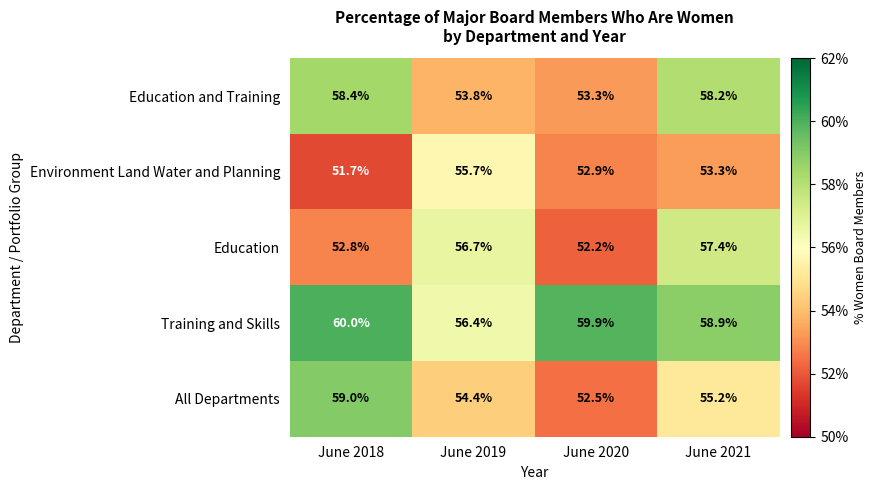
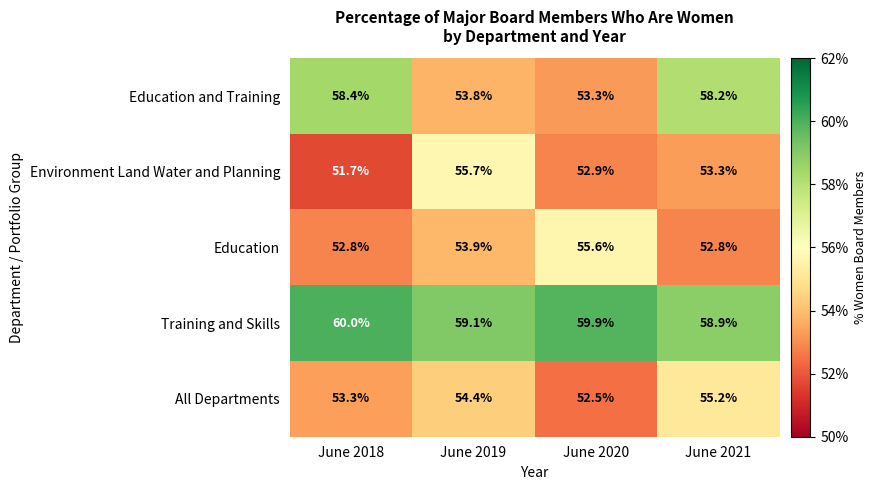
Education, June 2019: 56.7% -> 53.9%
Education, June 2020: 52.2% -> 55.6%
Education, June 2021: 57.4% -> 52.8%
Training and Skills, June 2019: 56.4% -> 59.1%
All Departments, June 2018: 59.0% -> 53.3%
